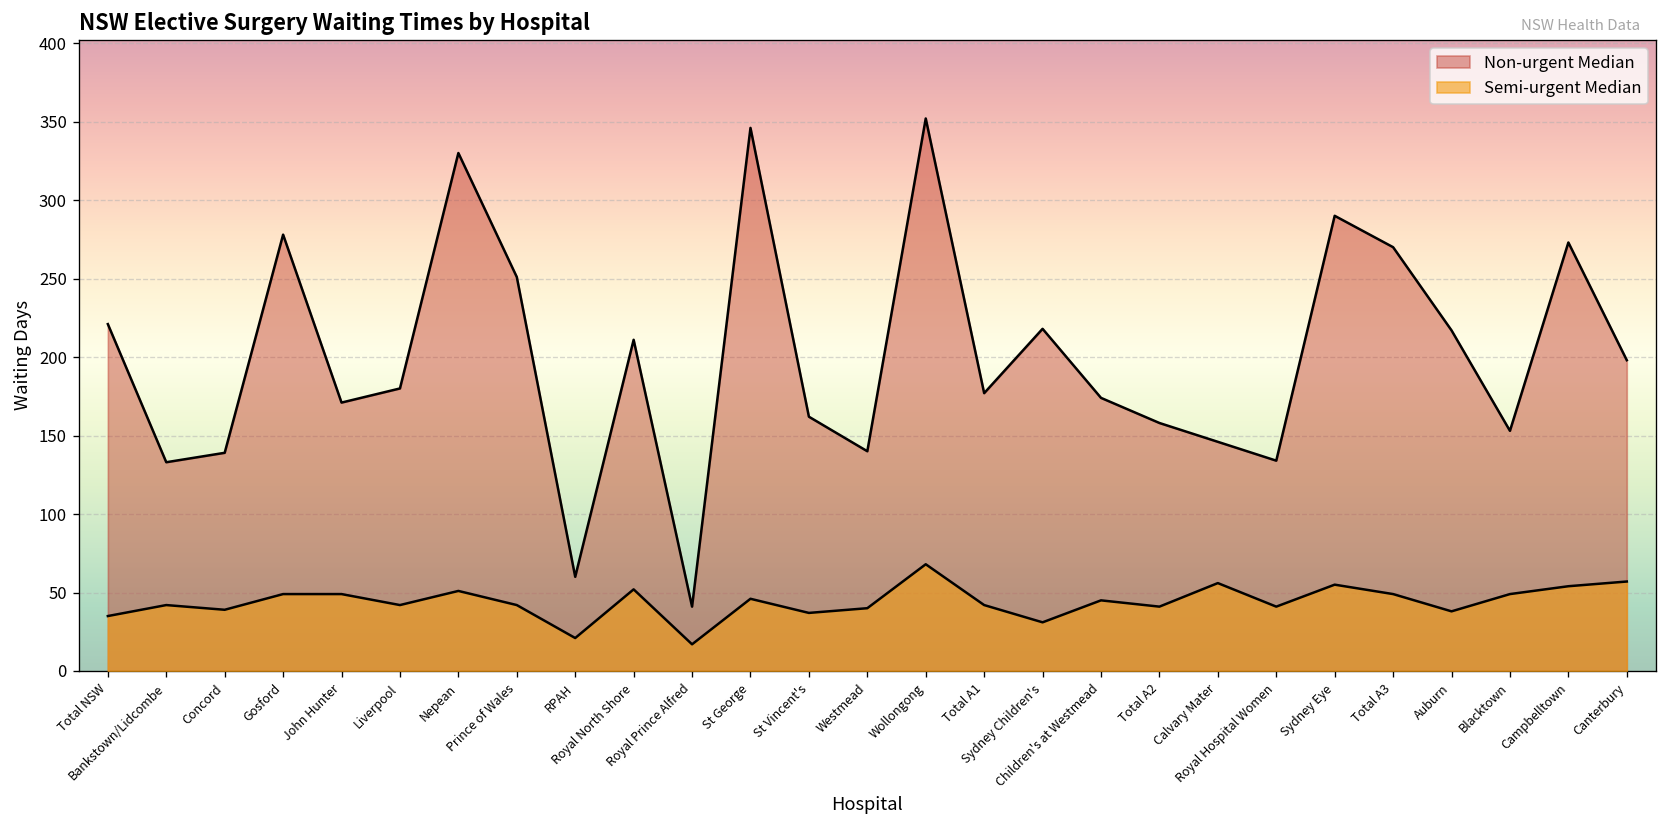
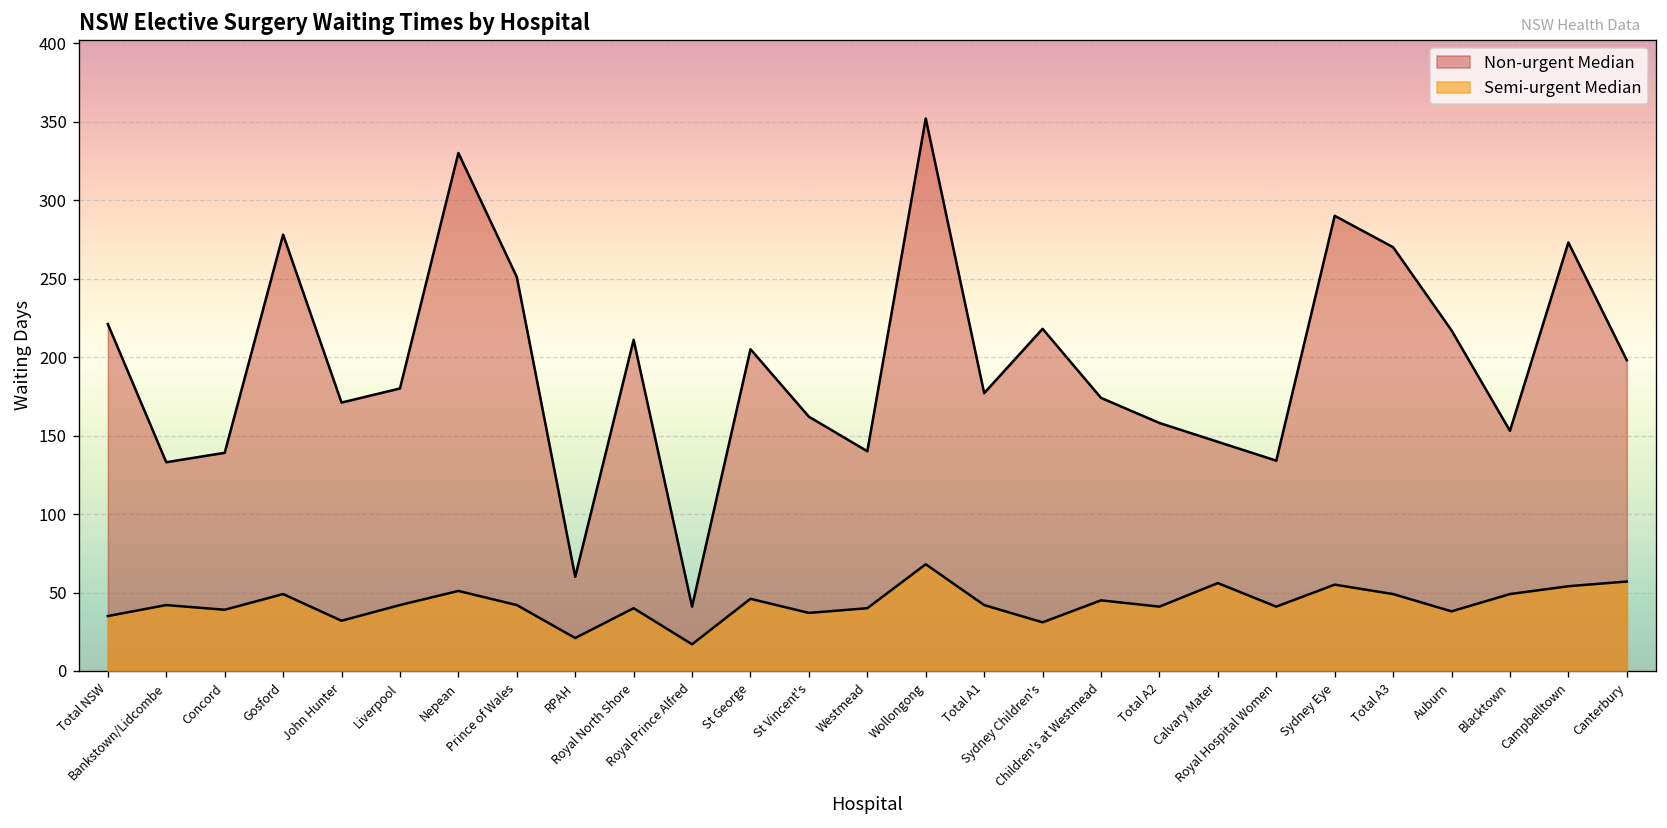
Semi-urgent Median, John Hunter: 49 -> 32
Semi-urgent Median, Royal North Shore: 52 -> 40
Non-urgent Median, St George: 346 -> 205
